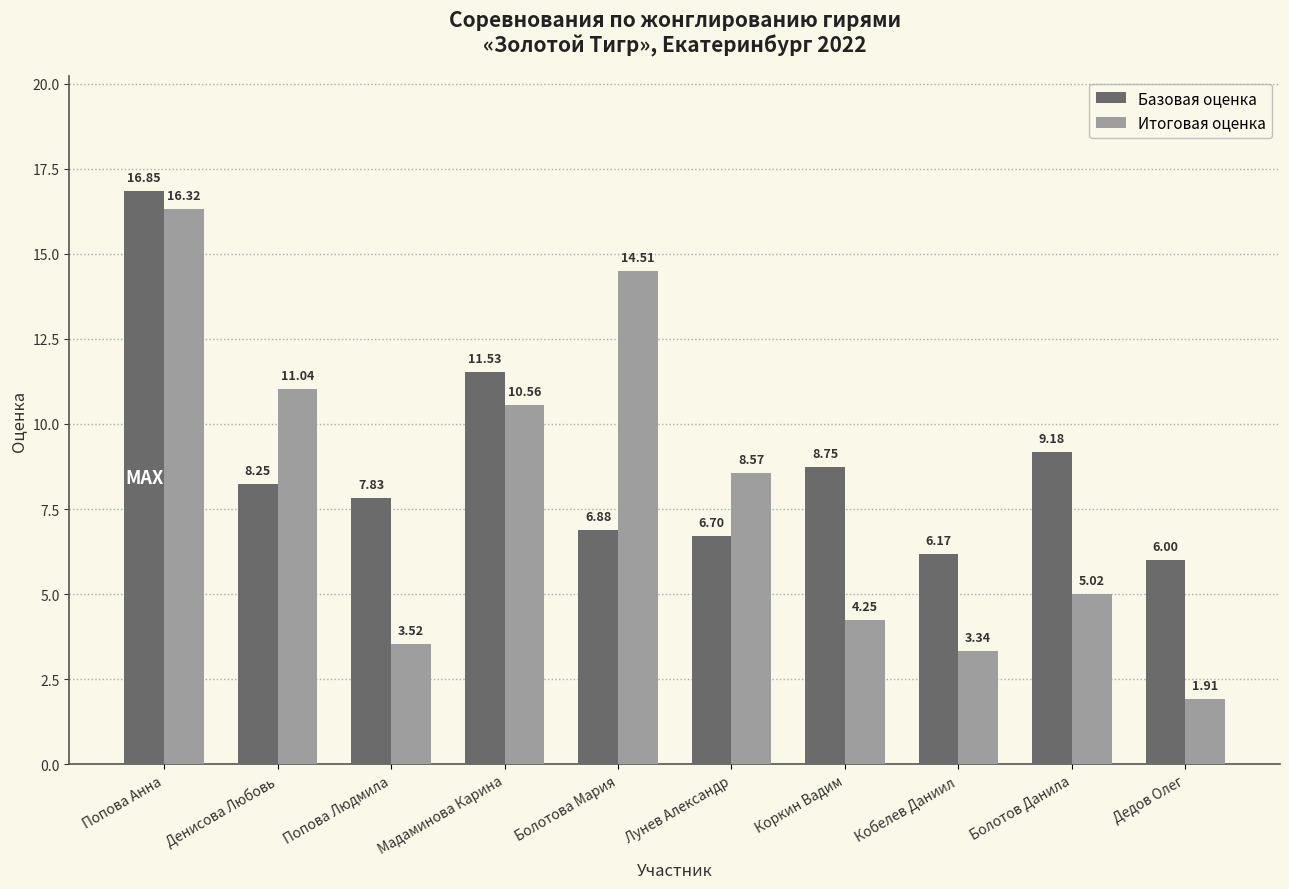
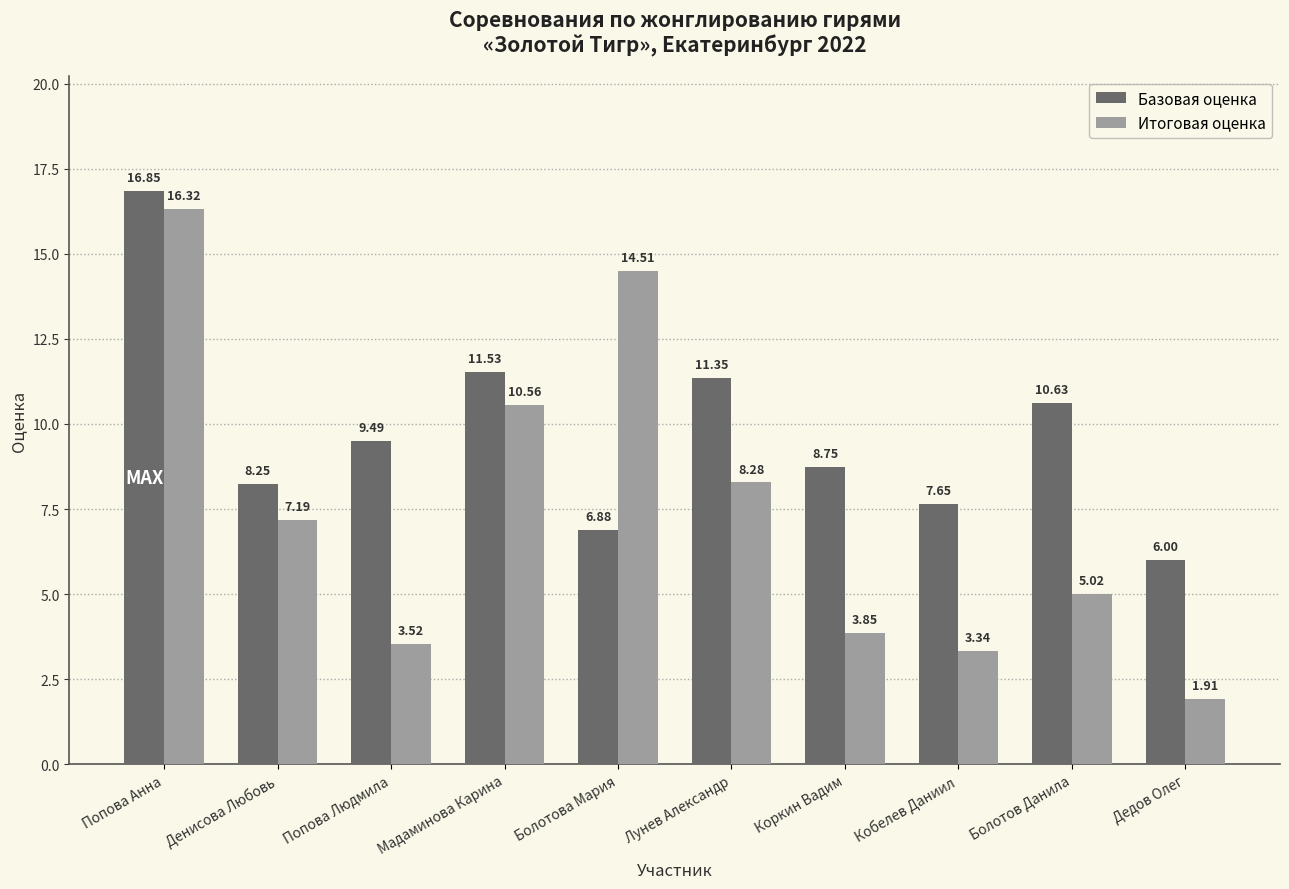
Итоговая оценка, Денисова Любовь: 11.04 -> 7.19
Базовая оценка, Попова Людмила: 7.83 -> 9.49
Базовая оценка, Лунев Александр: 6.70 -> 11.35
Итоговая оценка, Лунев Александр: 8.57 -> 8.28
Итоговая оценка, Коркин Вадим: 4.25 -> 3.85
Базовая оценка, Кобелев Даниил: 6.17 -> 7.65
Базовая оценка, Болотов Данила: 9.18 -> 10.63
